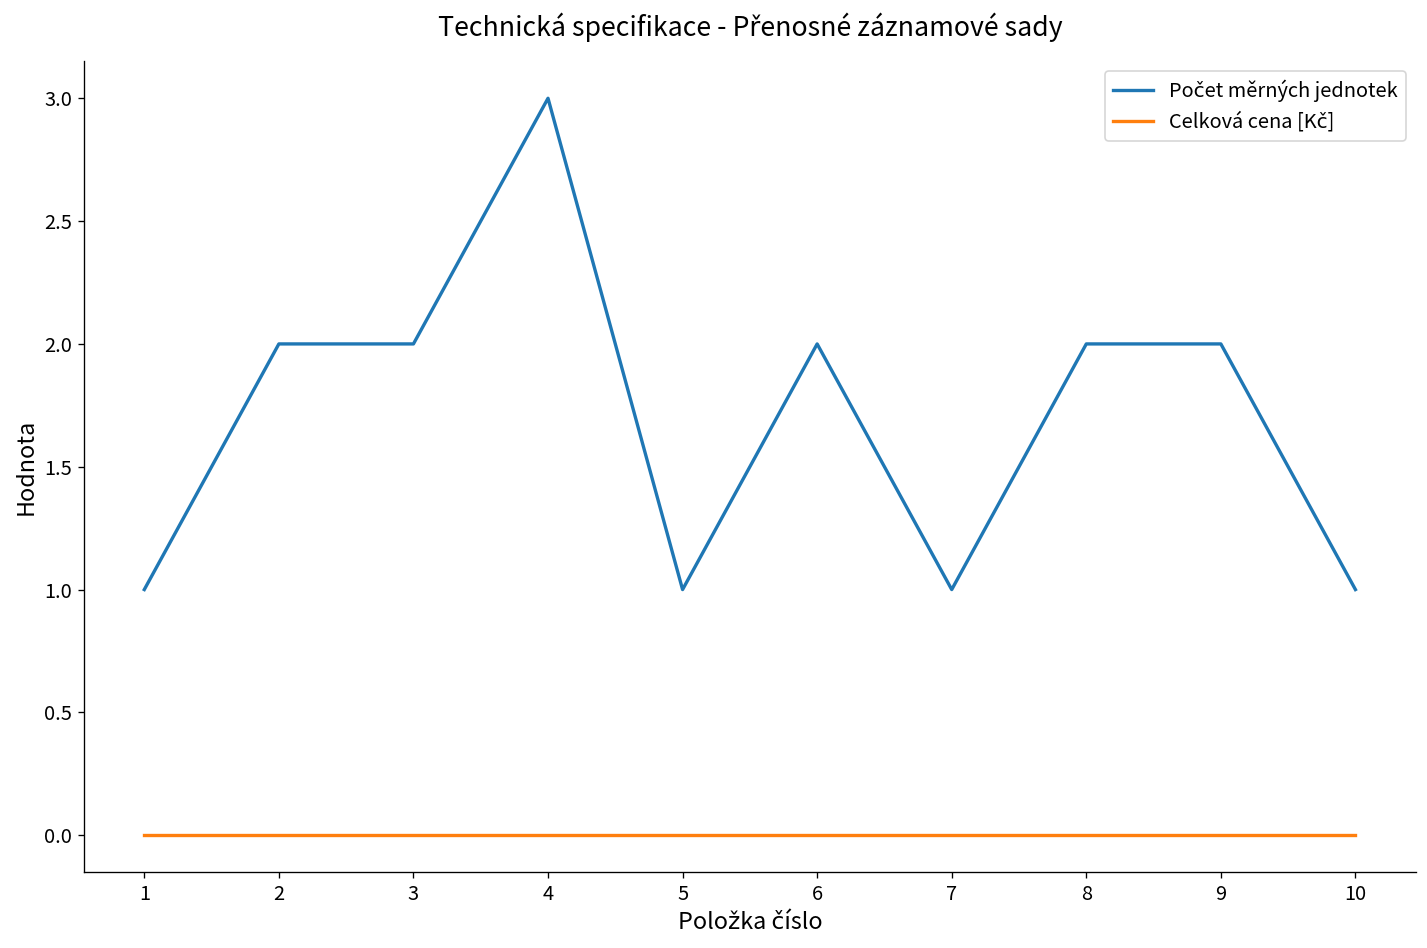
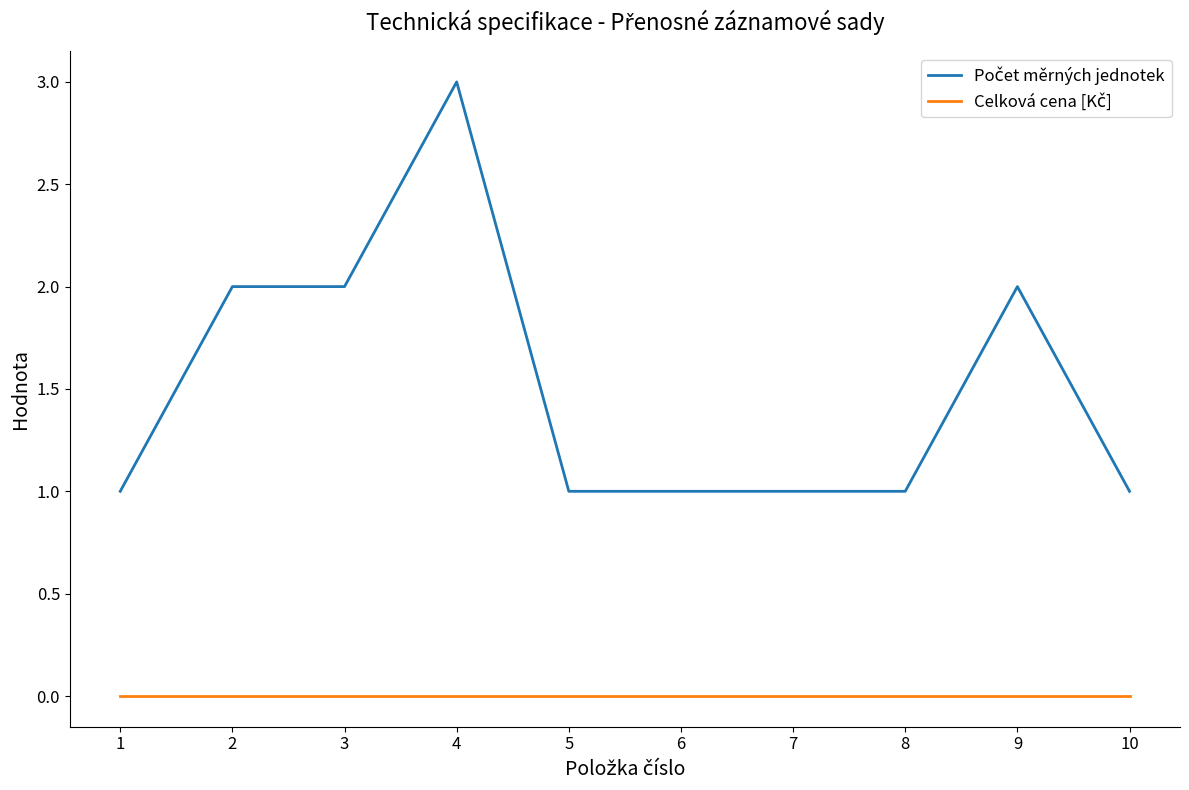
Počet měrných jednotek, 6: 2 -> 1
Počet měrných jednotek, 8: 2 -> 1
